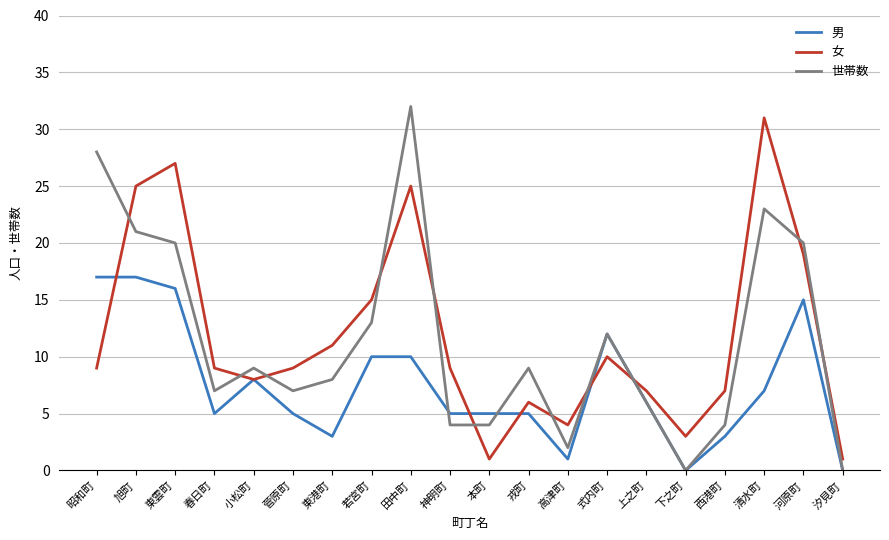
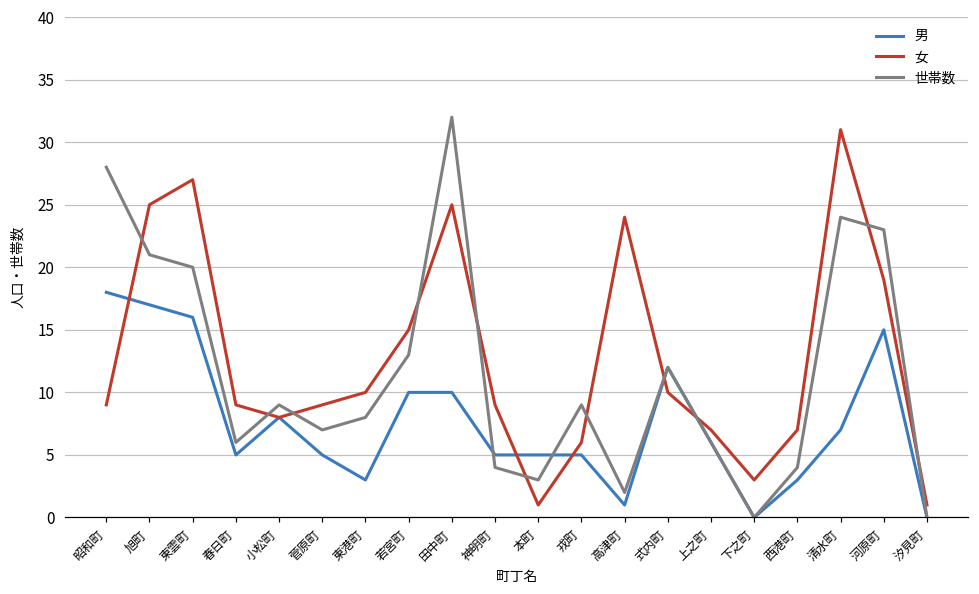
男, 昭和町: 17 -> 18
世帯数, 春日町: 7 -> 6
女, 東港町: 11 -> 10
世帯数, 本町: 4 -> 3
女, 高津町: 4 -> 24
世帯数, 清水町: 23 -> 24
世帯数, 河原町: 20 -> 23
